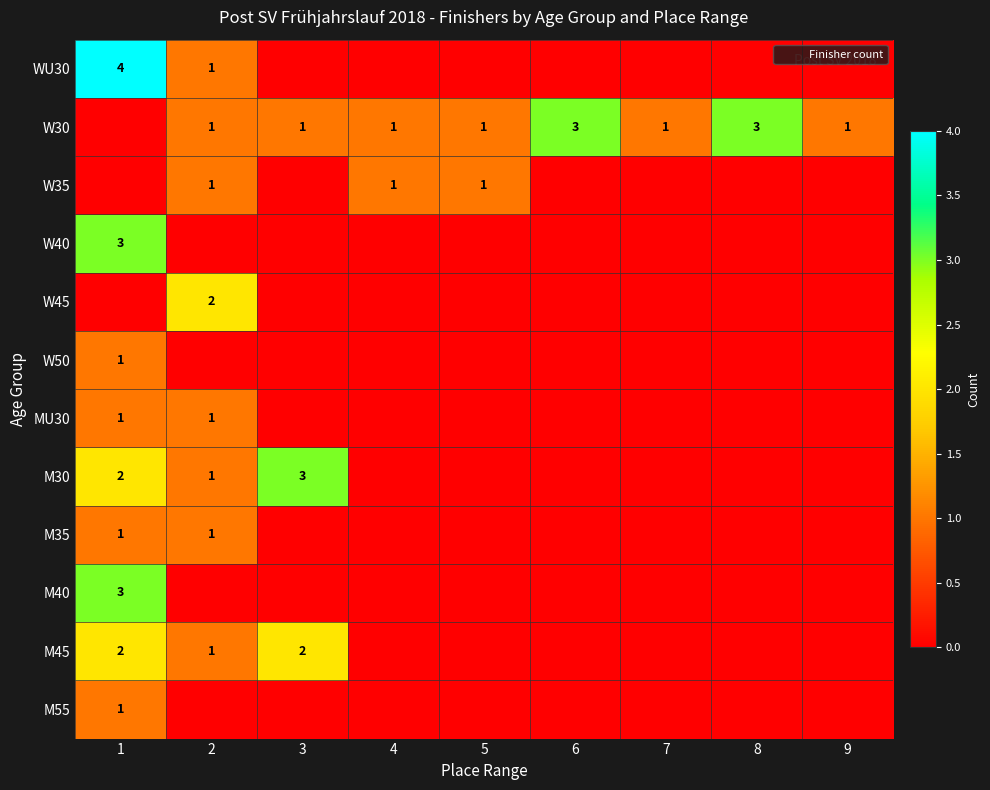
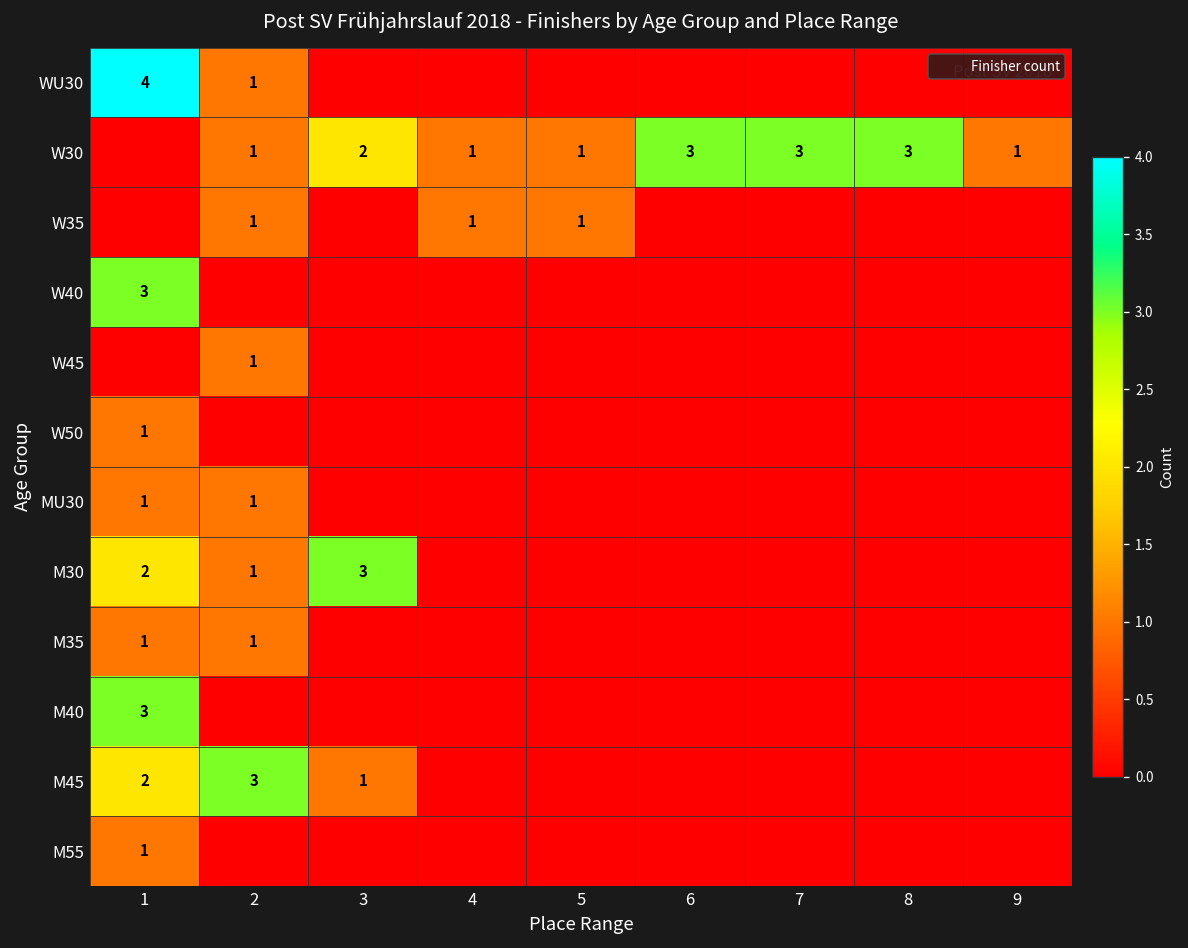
W30, 3: 1 -> 2
W30, 7: 1 -> 3
W45, 2: 2 -> 1
M45, 2: 1 -> 3
M45, 3: 2 -> 1
